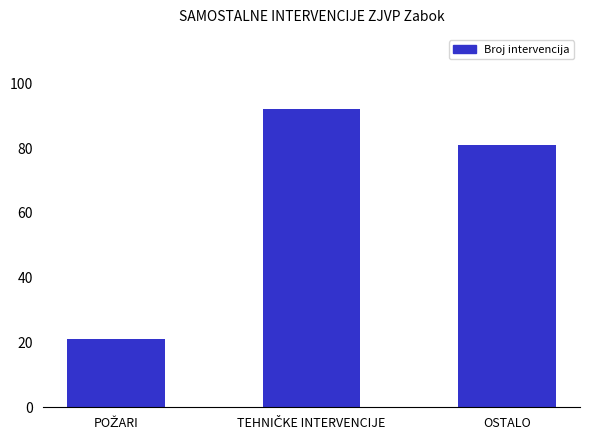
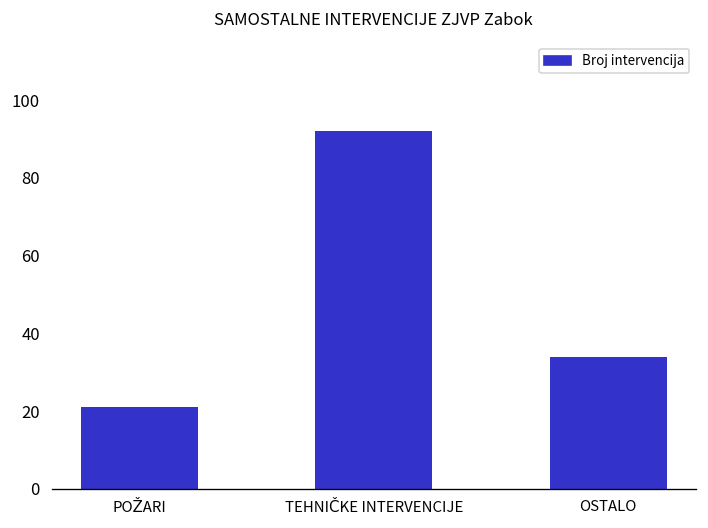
OSTALO: 81 -> 34
